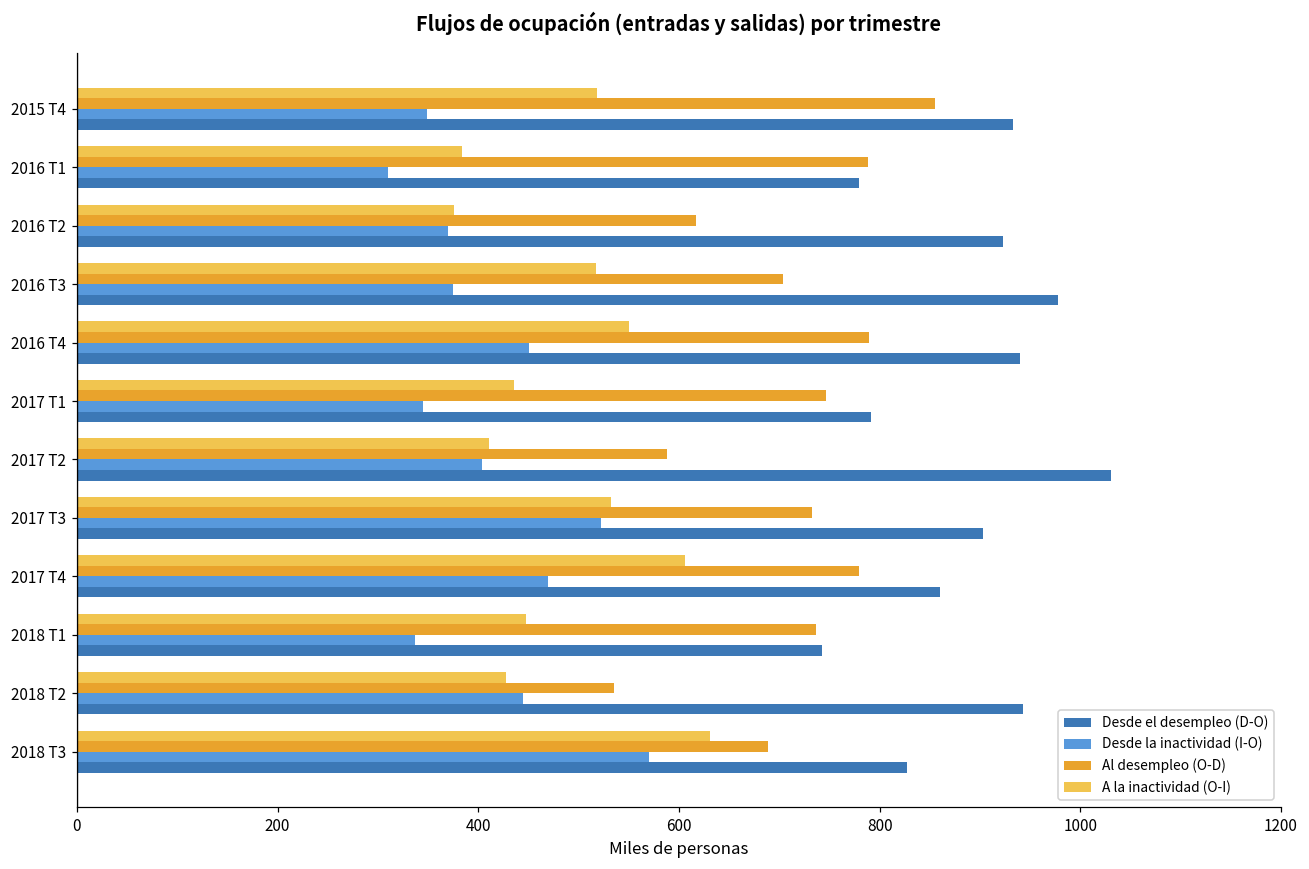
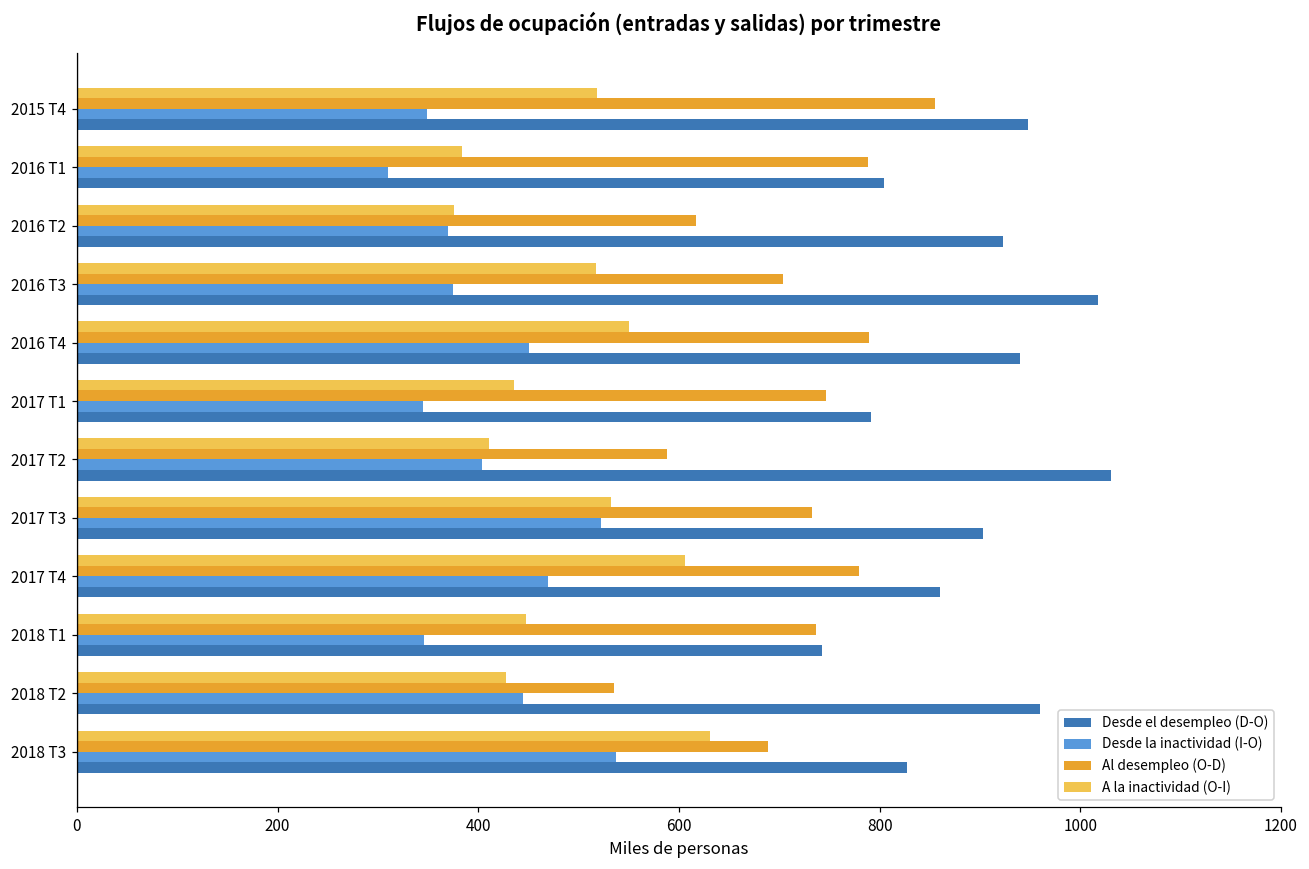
Desde el desempleo (D-O), 2015 T4: 930 -> 950
Desde el desempleo (D-O), 2016 T1: 780 -> 800
Desde el desempleo (D-O), 2016 T3: 980 -> 1020
Desde la inactividad (I-O), 2018 T1: 340 -> 350
Desde el desempleo (D-O), 2018 T2: 940 -> 960
Desde la inactividad (I-O), 2018 T3: 570 -> 540
